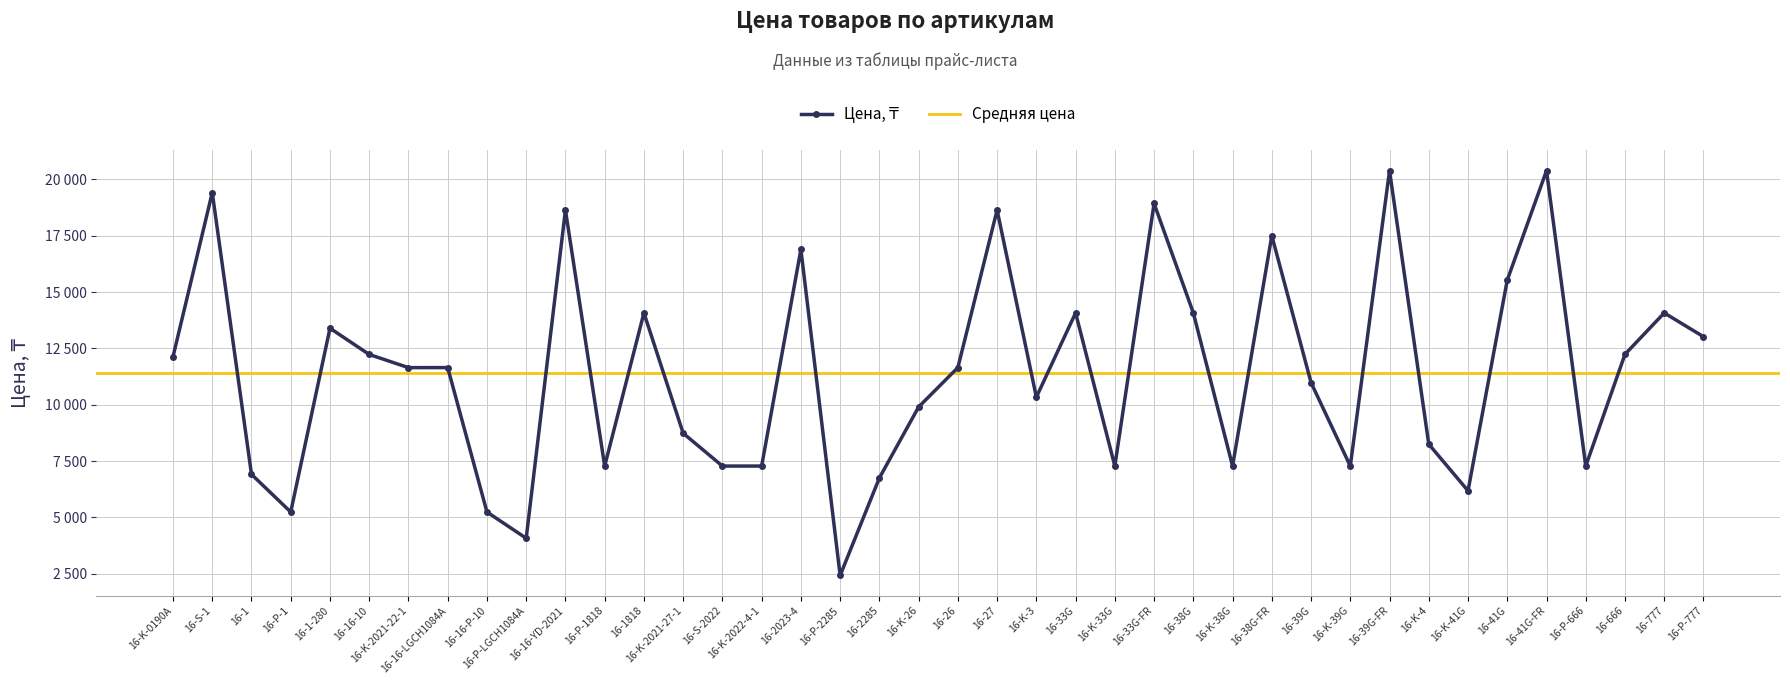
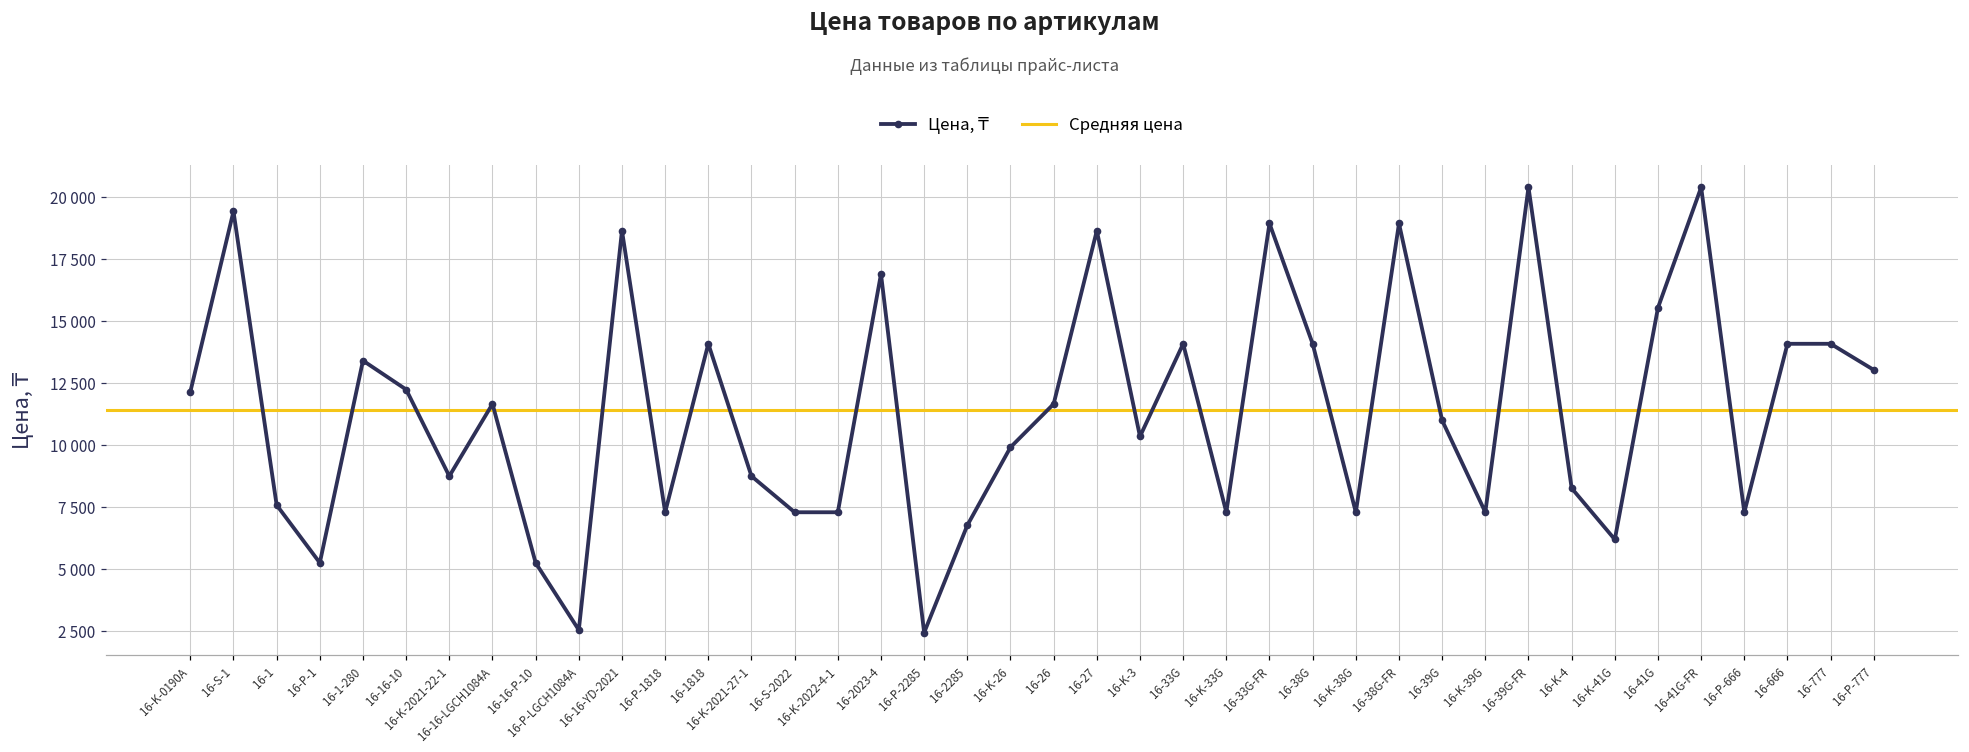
16-1: 6900 -> 7600
16-K-2021-22-1: 11600 -> 8700
16-P-LGCH1084A: 4100 -> 2500
16-38G-FR: 17500 -> 18900
16-666: 12200 -> 14100
